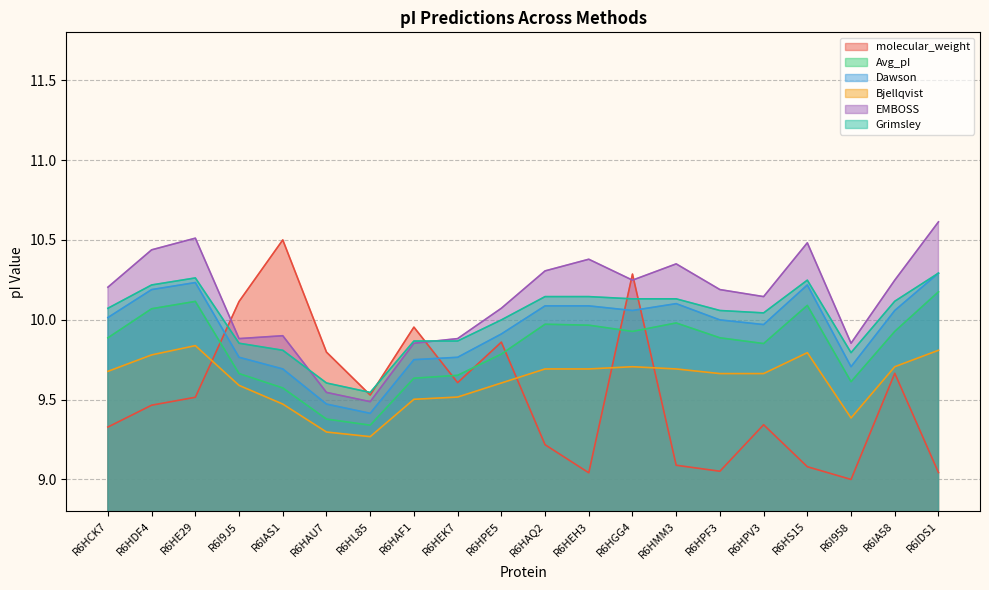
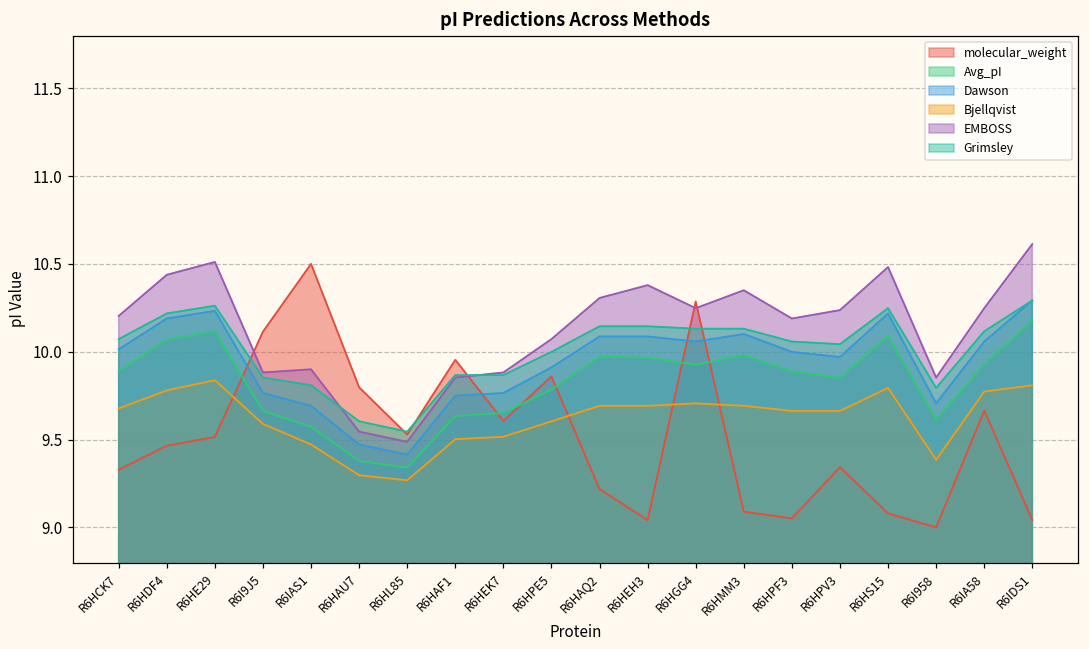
EMBOSS, R6HPV3: 10.15 -> 10.24
Bjellqvist, R6IA58: 9.71 -> 9.77
